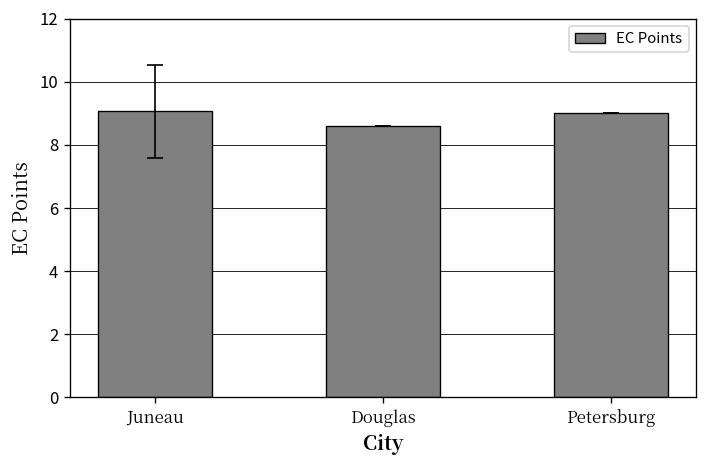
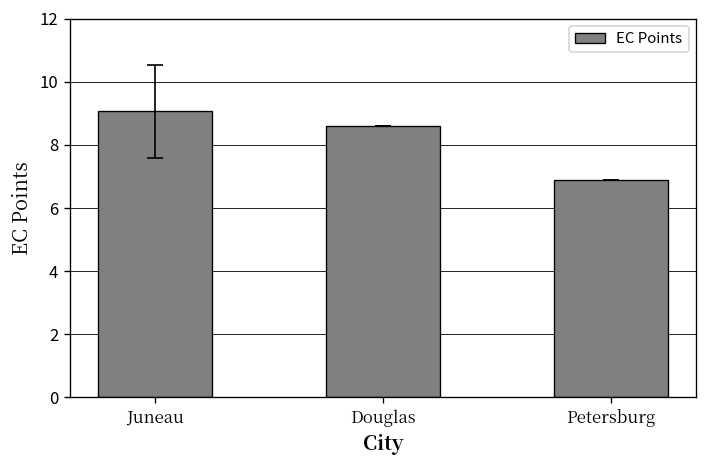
EC Points, Petersburg: 9.0 -> 6.9
